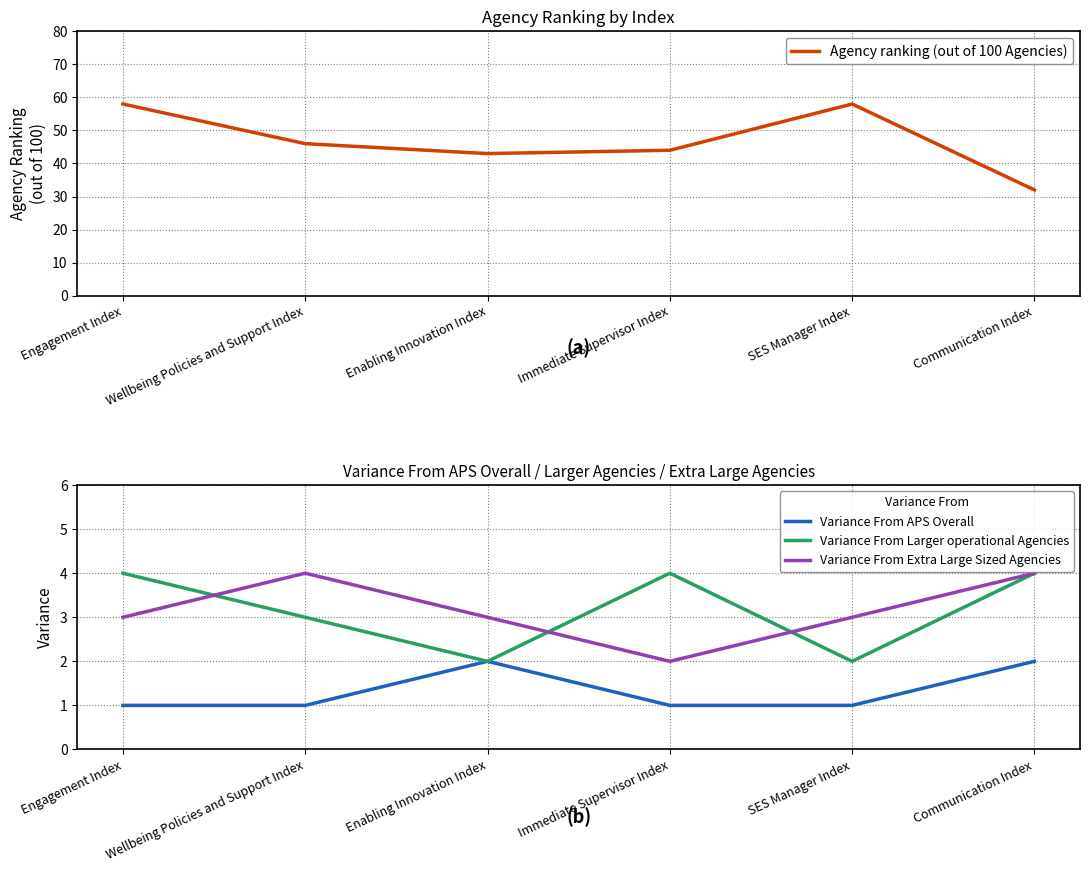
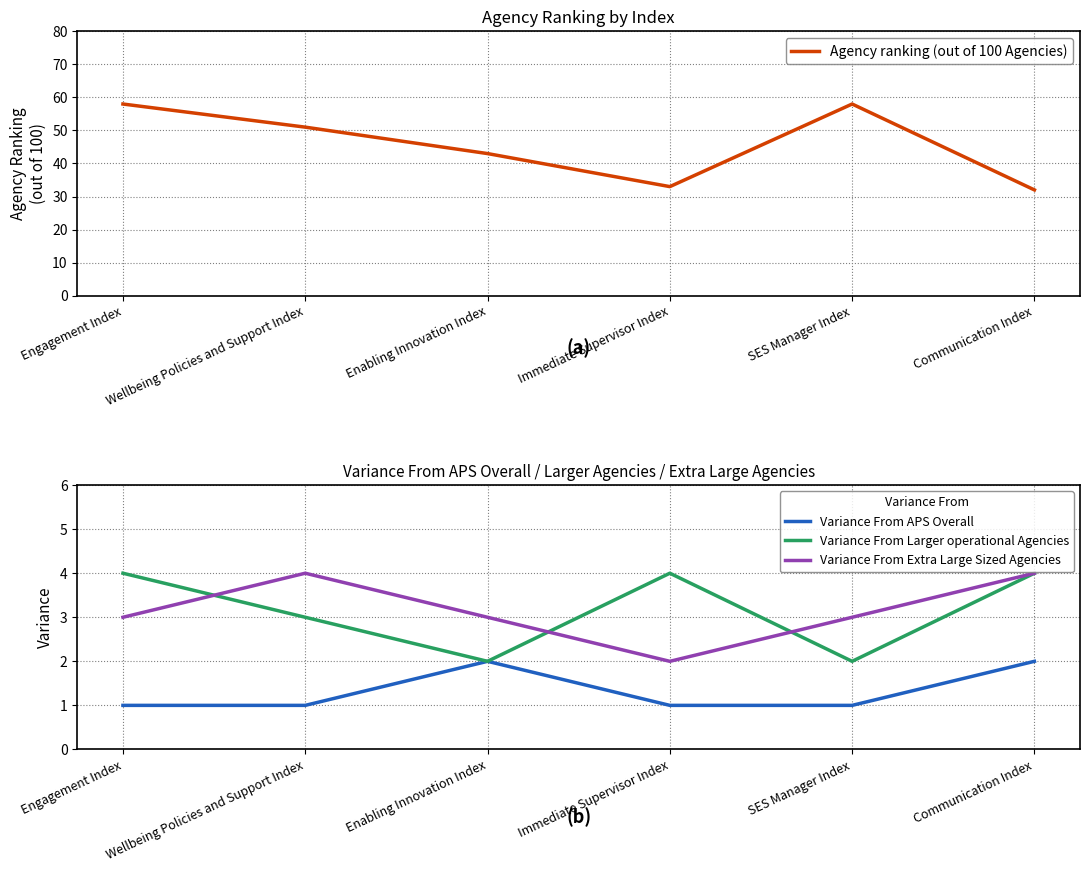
Agency Ranking by Index, Wellbeing Policies and Support Index: 46 -> 51
Agency Ranking by Index, Immediate Supervisor Index: 44 -> 33
